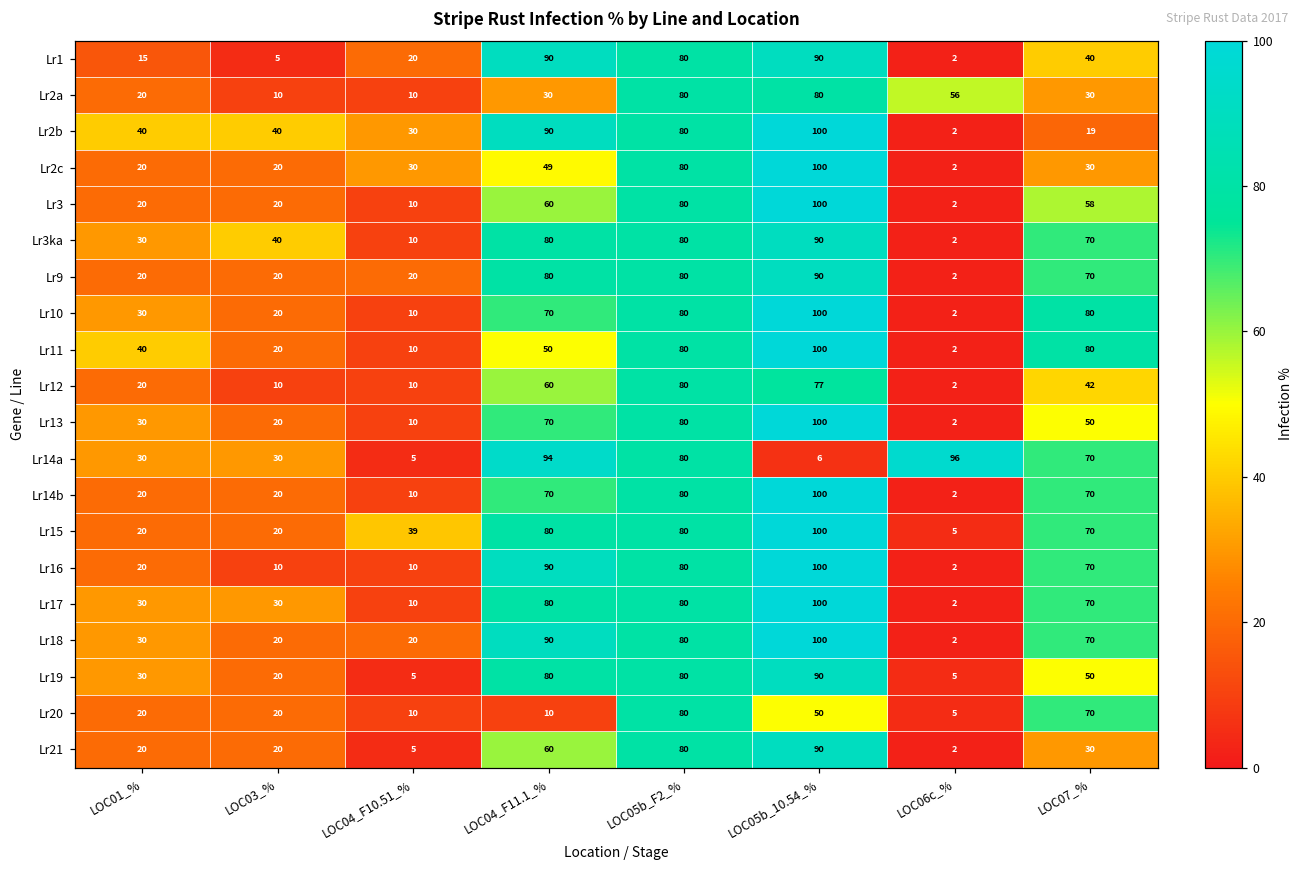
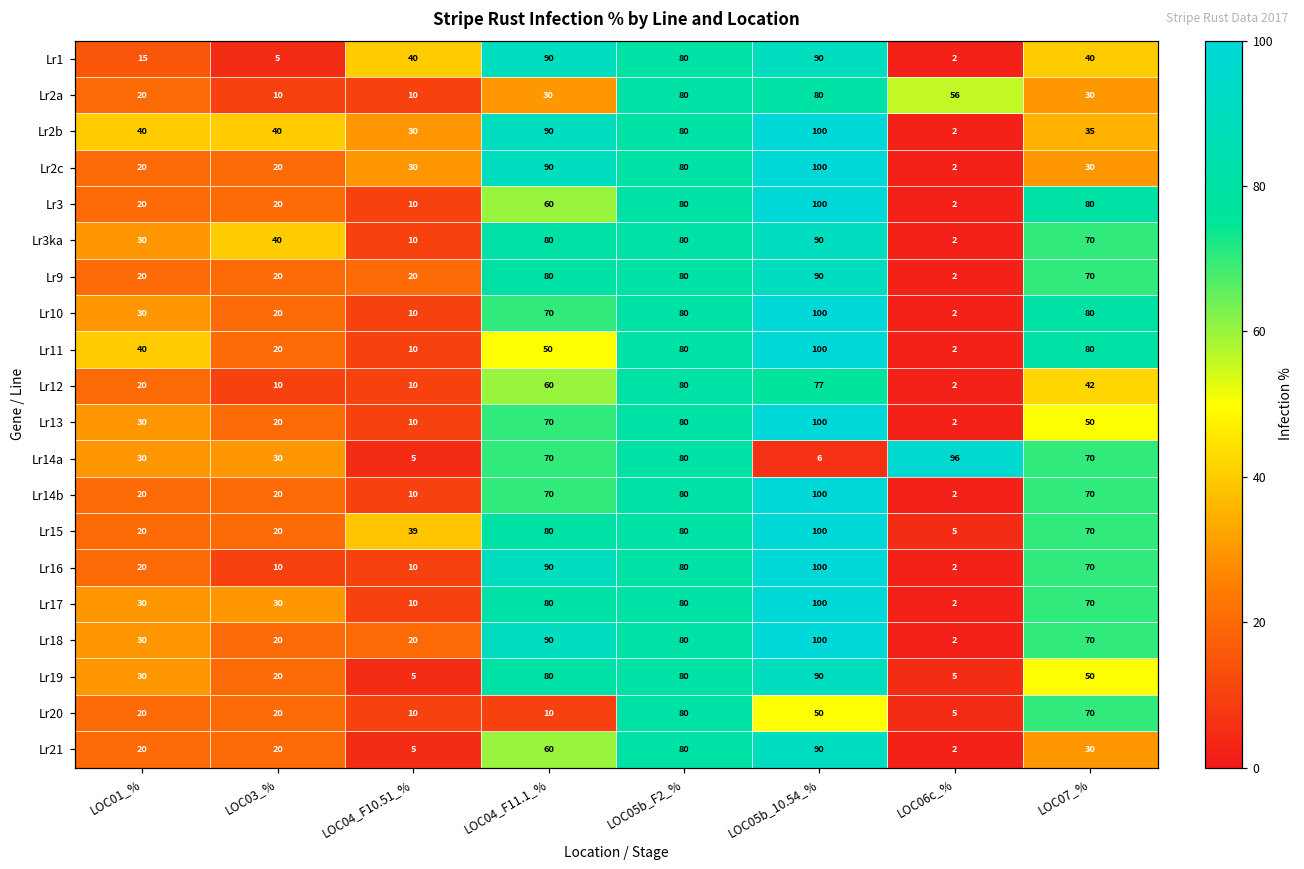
Lr1, LOC04_F10.51_%: 20 -> 40
Lr2b, LOC07_%: 19 -> 35
Lr2c, LOC04_F11.1_%: 49 -> 90
Lr3, LOC07_%: 58 -> 80
Lr14a, LOC04_F11.1_%: 94 -> 70
